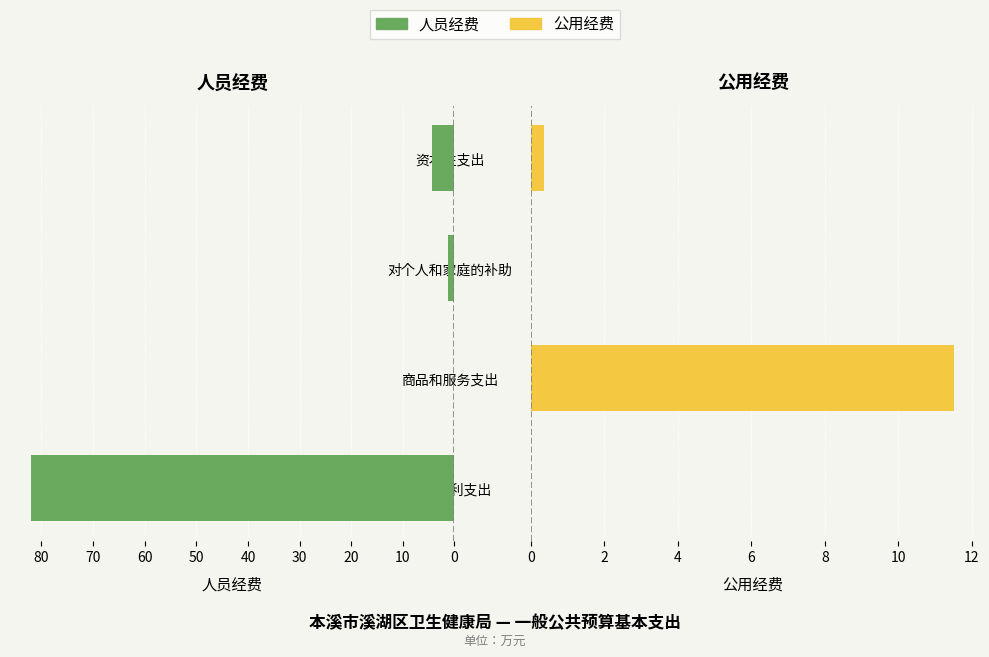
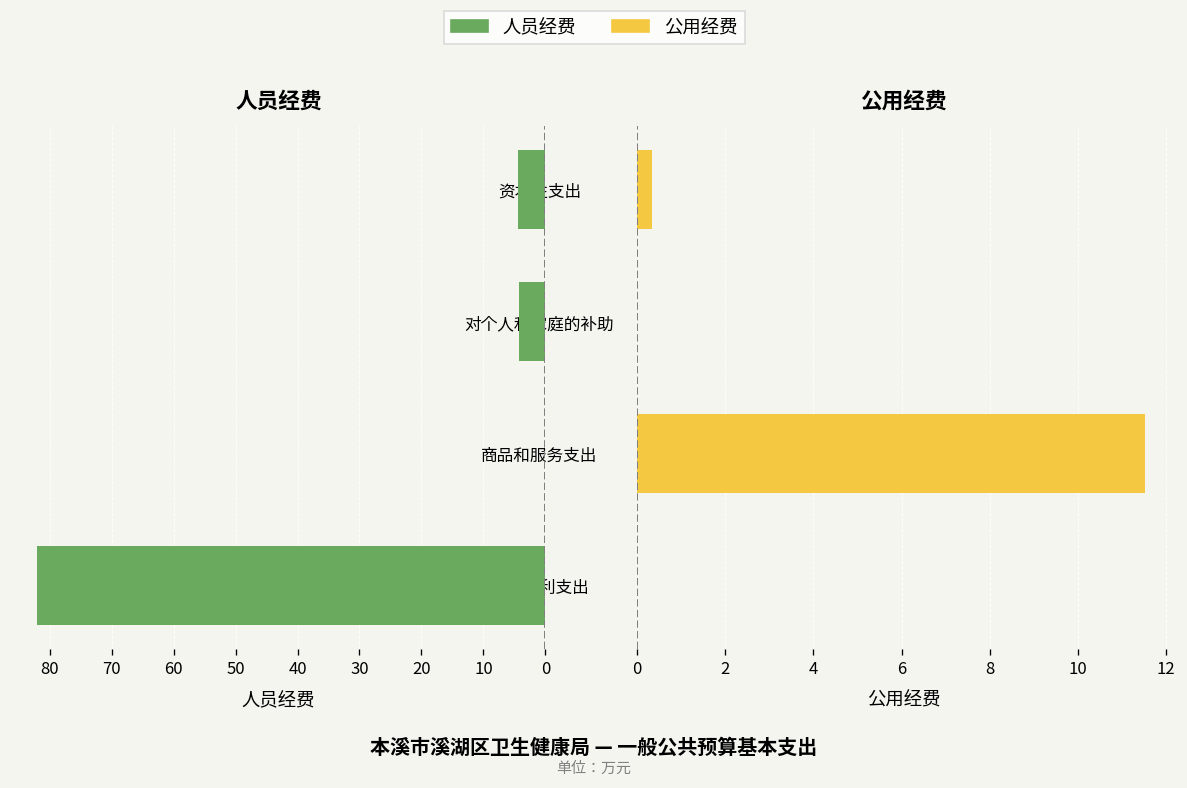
人员经费, 对个人和家庭的补助: 1 -> 4
